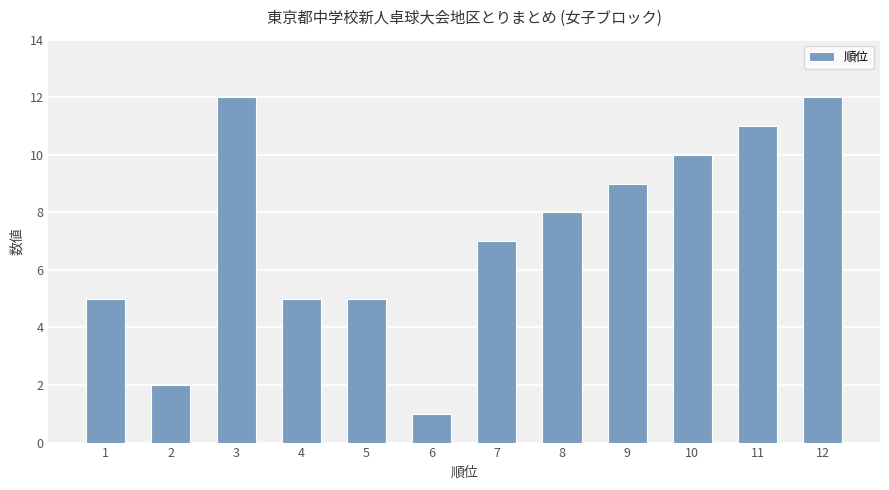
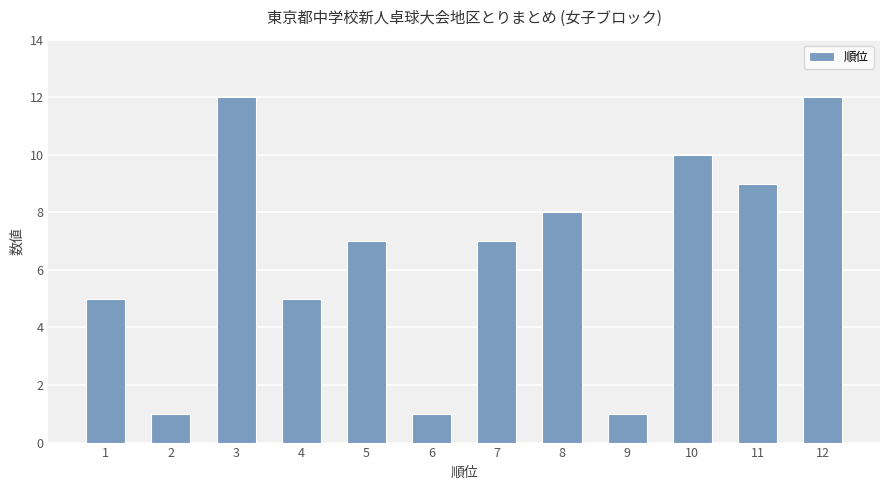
2: 2 -> 1
5: 5 -> 7
9: 9 -> 1
11: 11 -> 9
